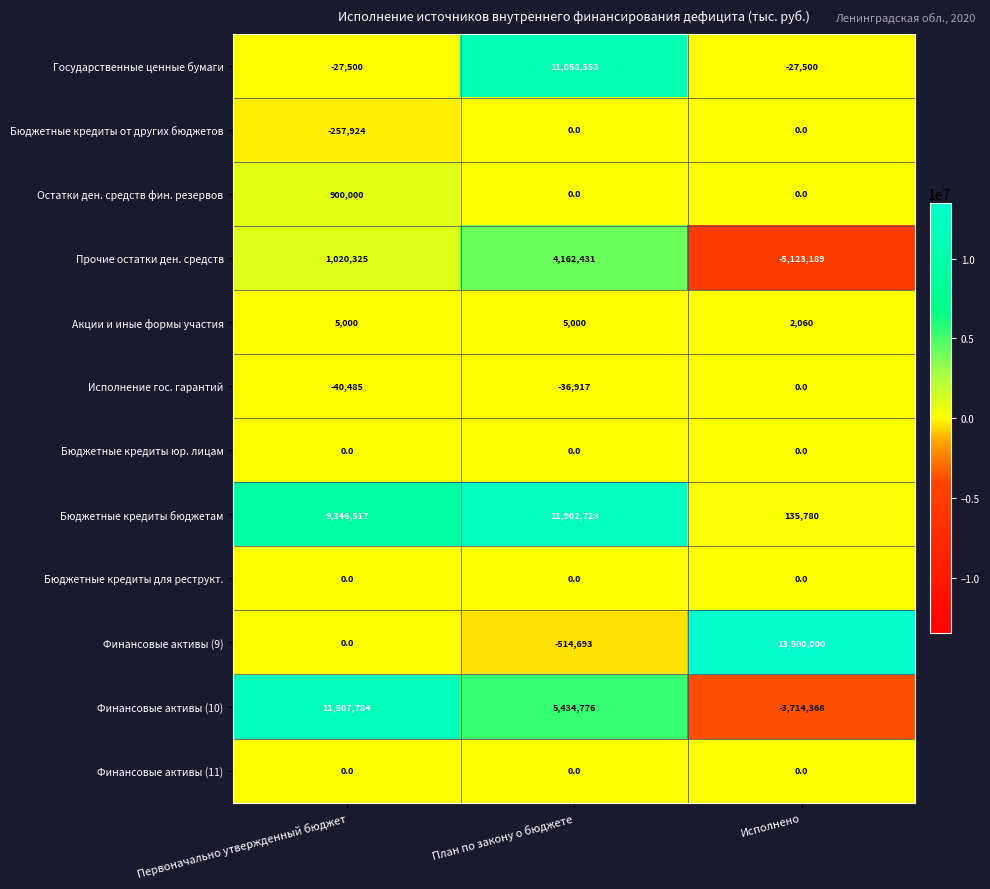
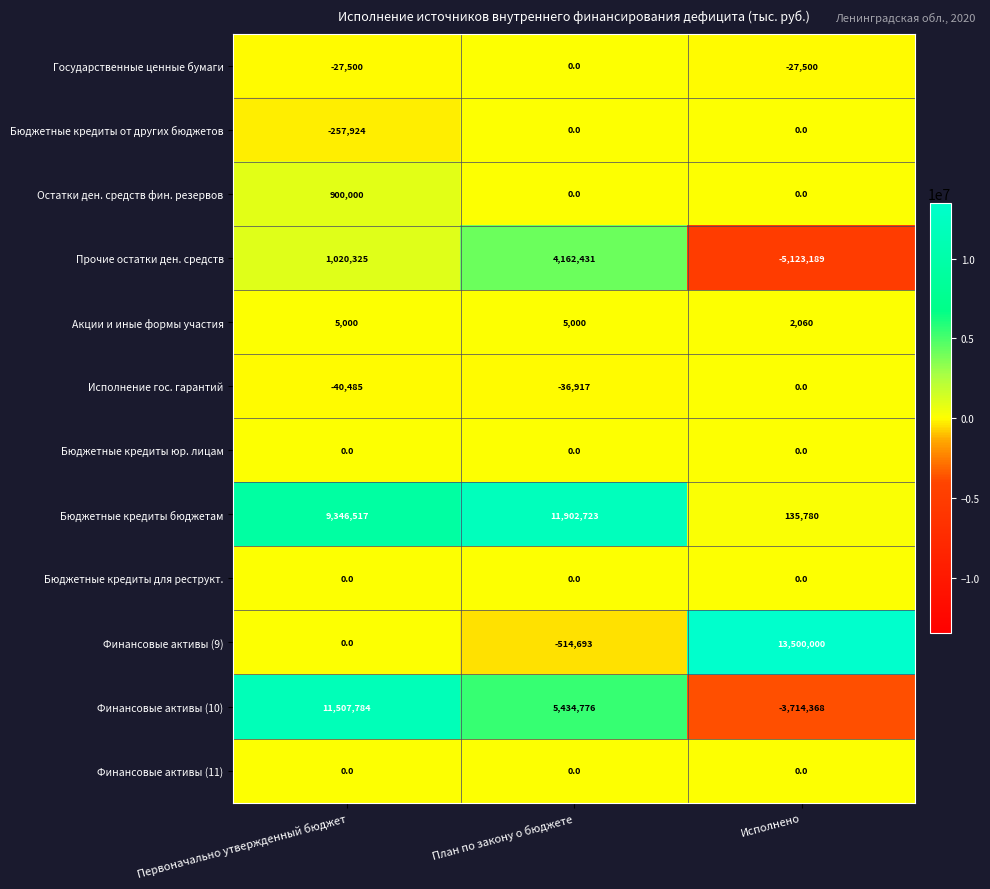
Государственные ценные бумаги, План по закону о бюджете: 11,058,553 -> 0.0
